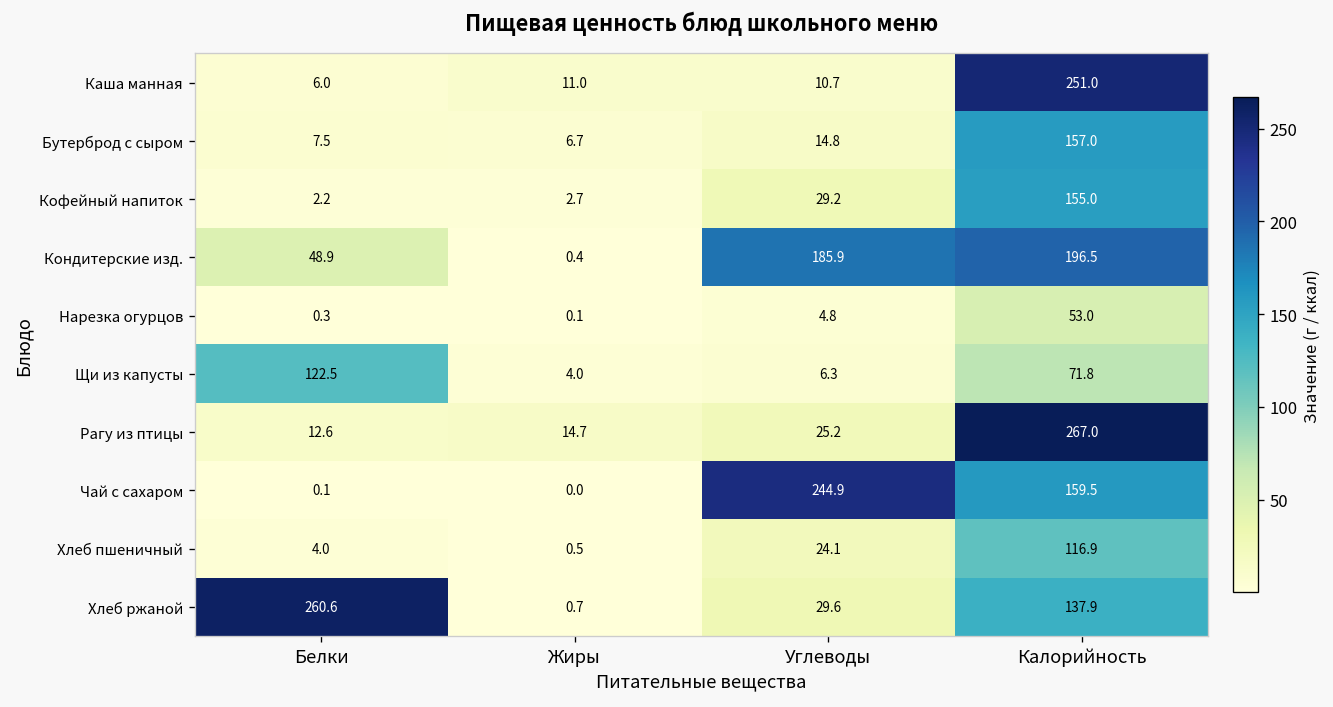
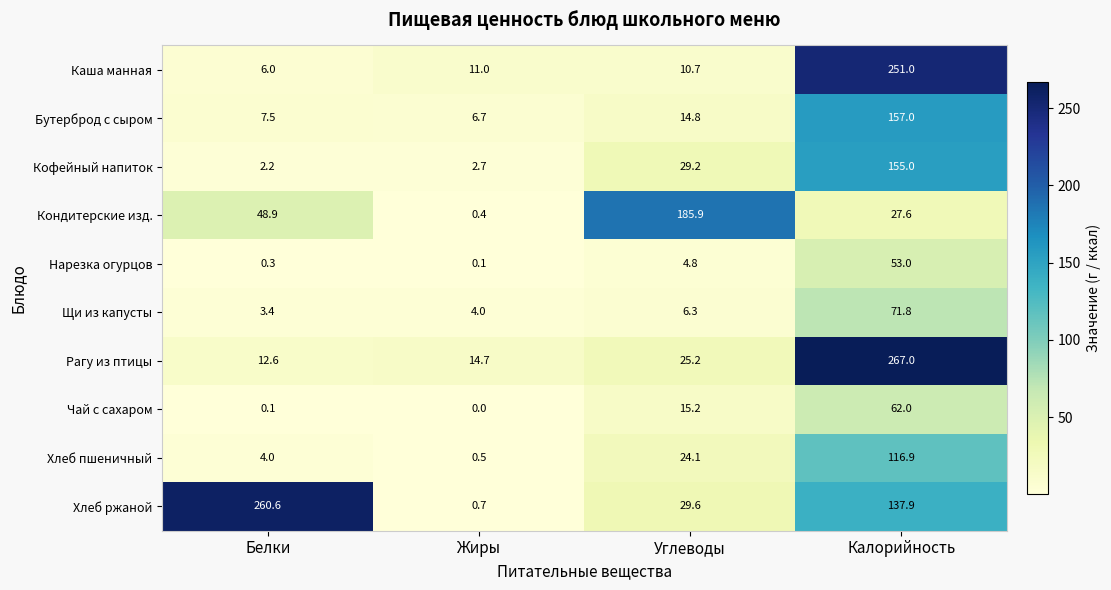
Кондитерские изд., Калорийность: 196.5 -> 27.6
Щи из капусты, Белки: 122.5 -> 3.4
Чай с сахаром, Углеводы: 244.9 -> 15.2
Чай с сахаром, Калорийность: 159.5 -> 62.0
